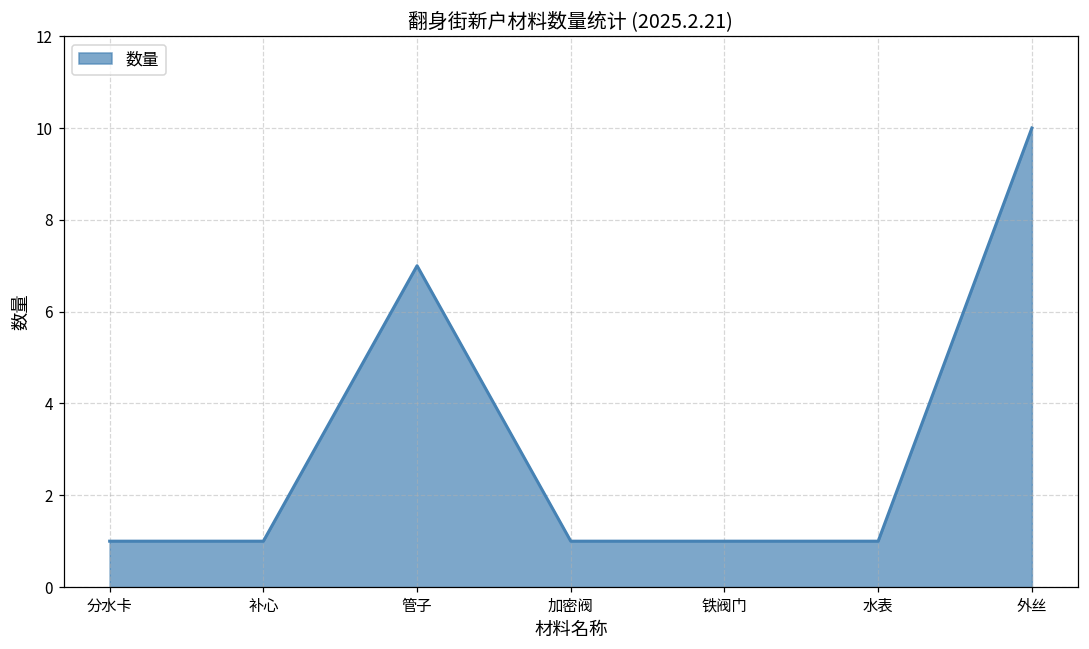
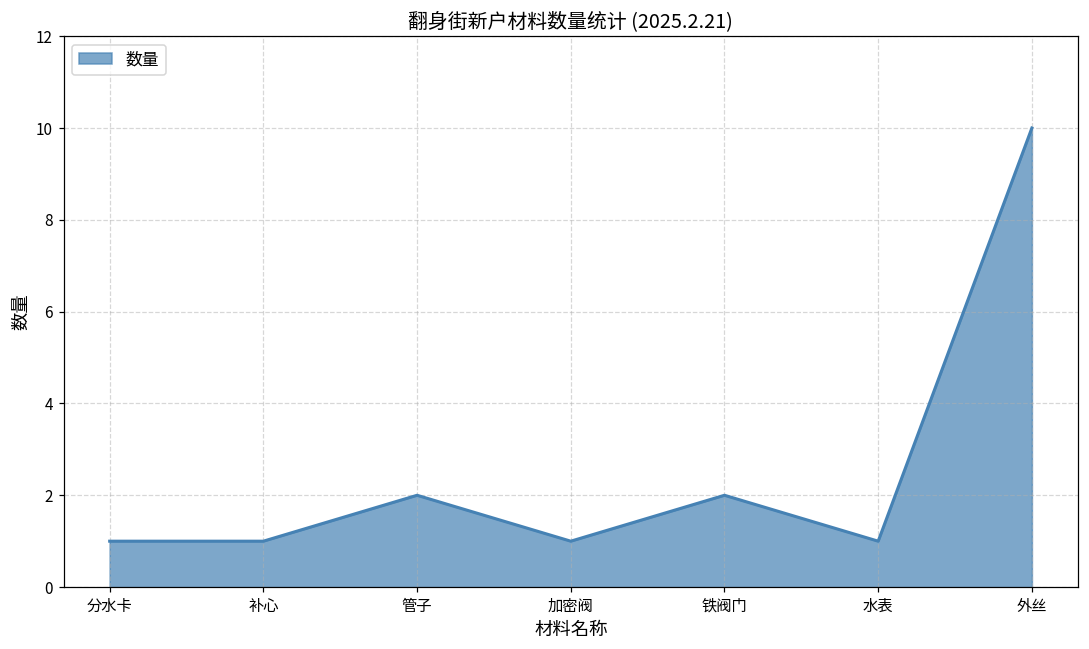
管子: 7 -> 2
铁阀门: 1 -> 2
